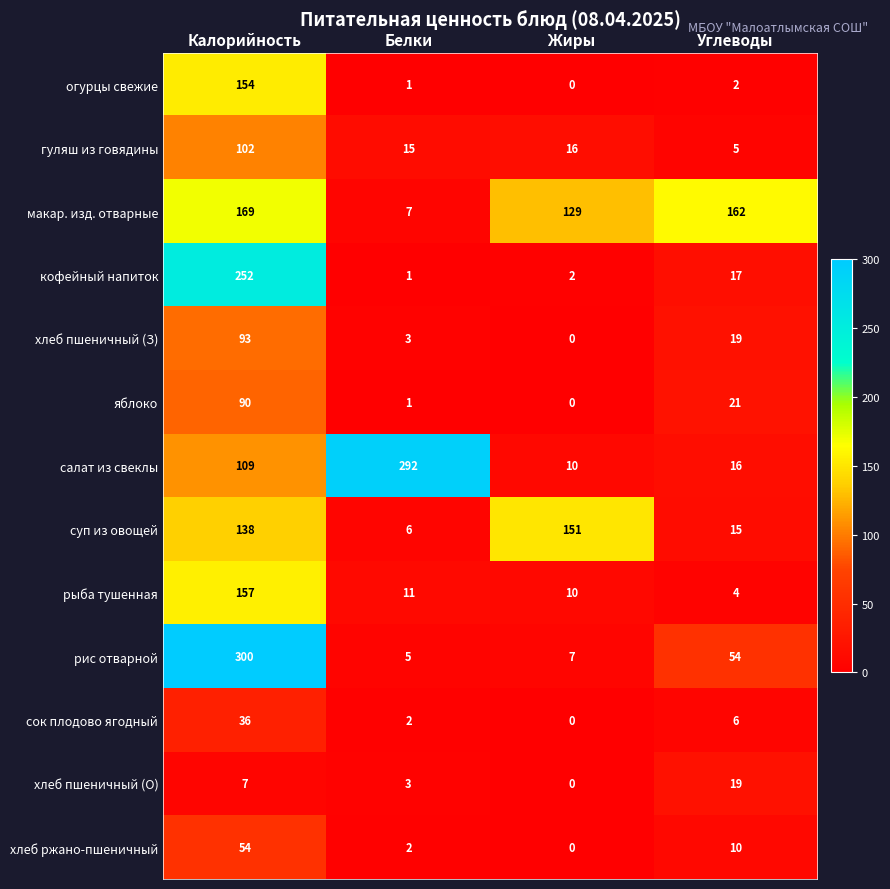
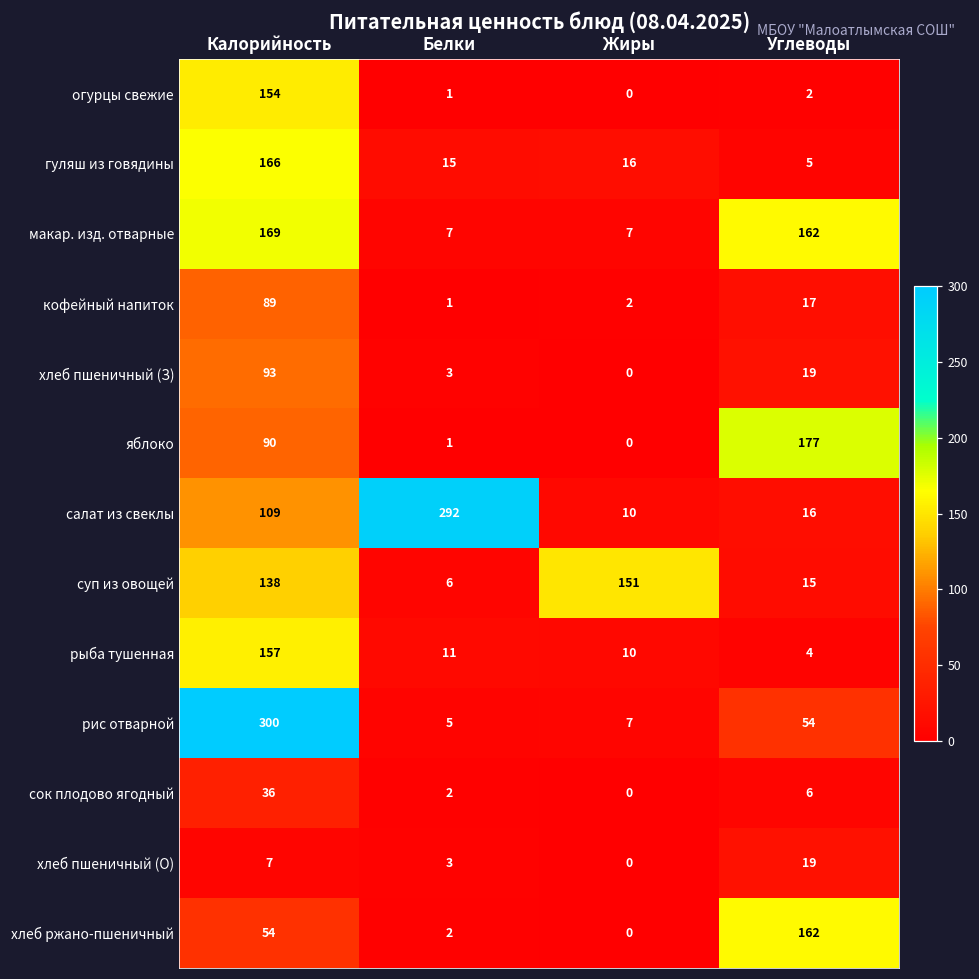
гуляш из говядины, Калорийность: 102 -> 166
макар. изд. отварные, Жиры: 129 -> 7
кофейный напиток, Калорийность: 252 -> 89
яблоко, Углеводы: 21 -> 177
хлеб ржано-пшеничный, Углеводы: 10 -> 162
